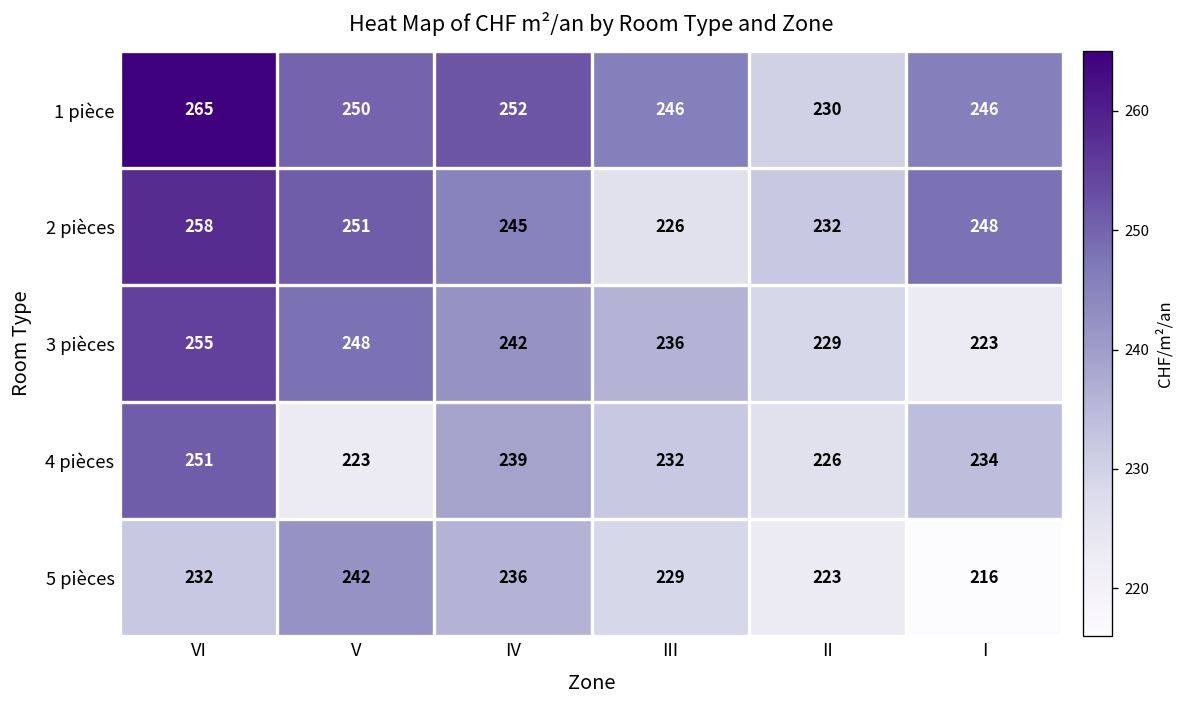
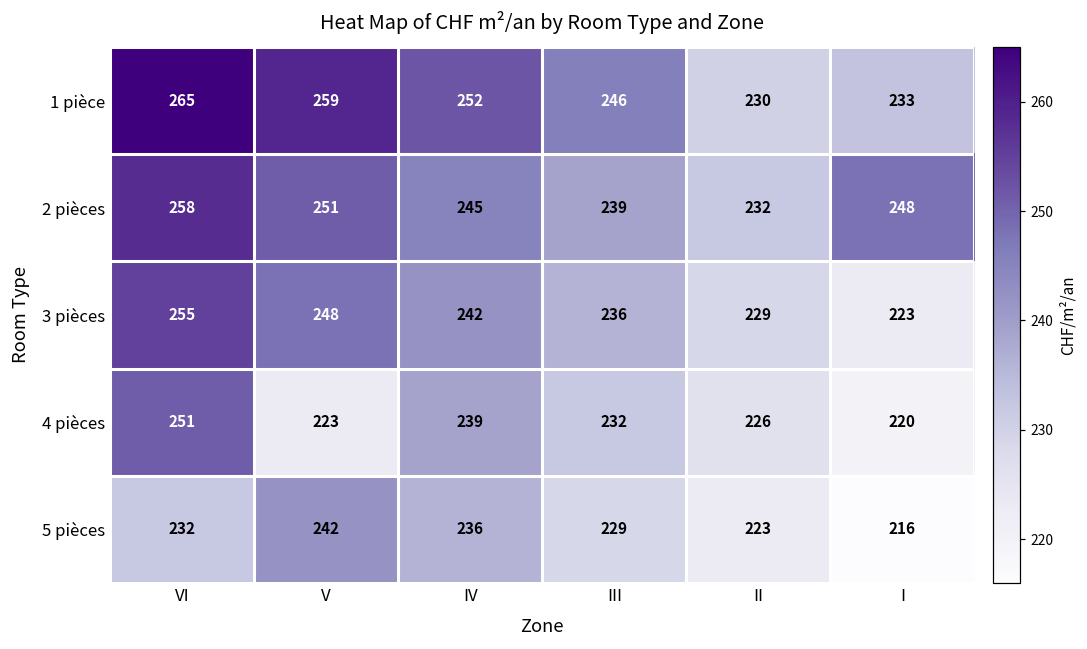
1 pièce, V: 250 -> 259
1 pièce, I: 246 -> 233
2 pièces, III: 226 -> 239
4 pièces, I: 234 -> 220
